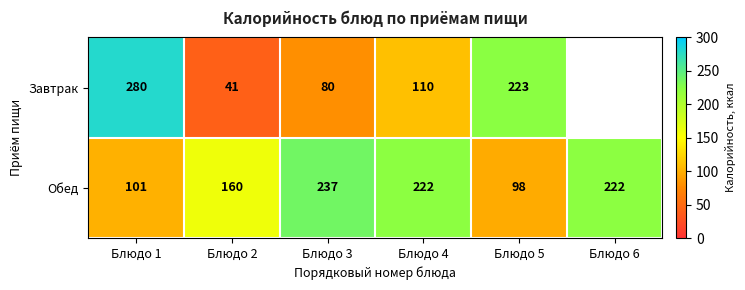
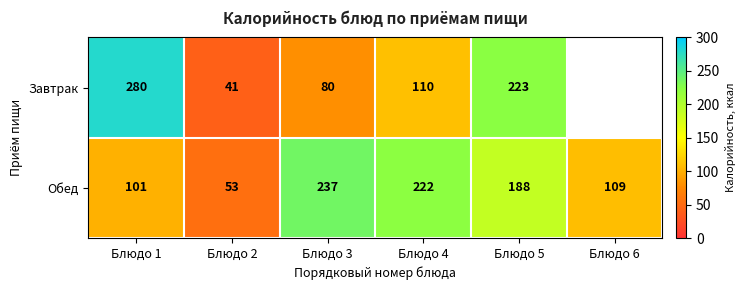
Обед, Блюдо 2: 160 -> 53
Обед, Блюдо 5: 98 -> 188
Обед, Блюдо 6: 222 -> 109
